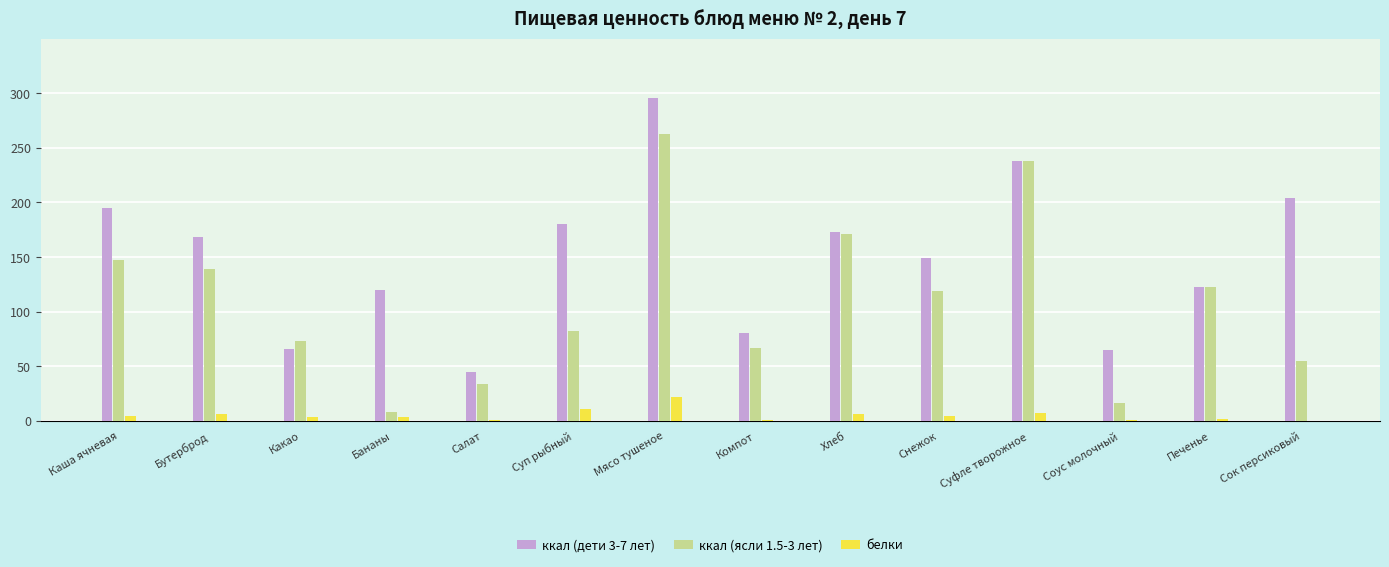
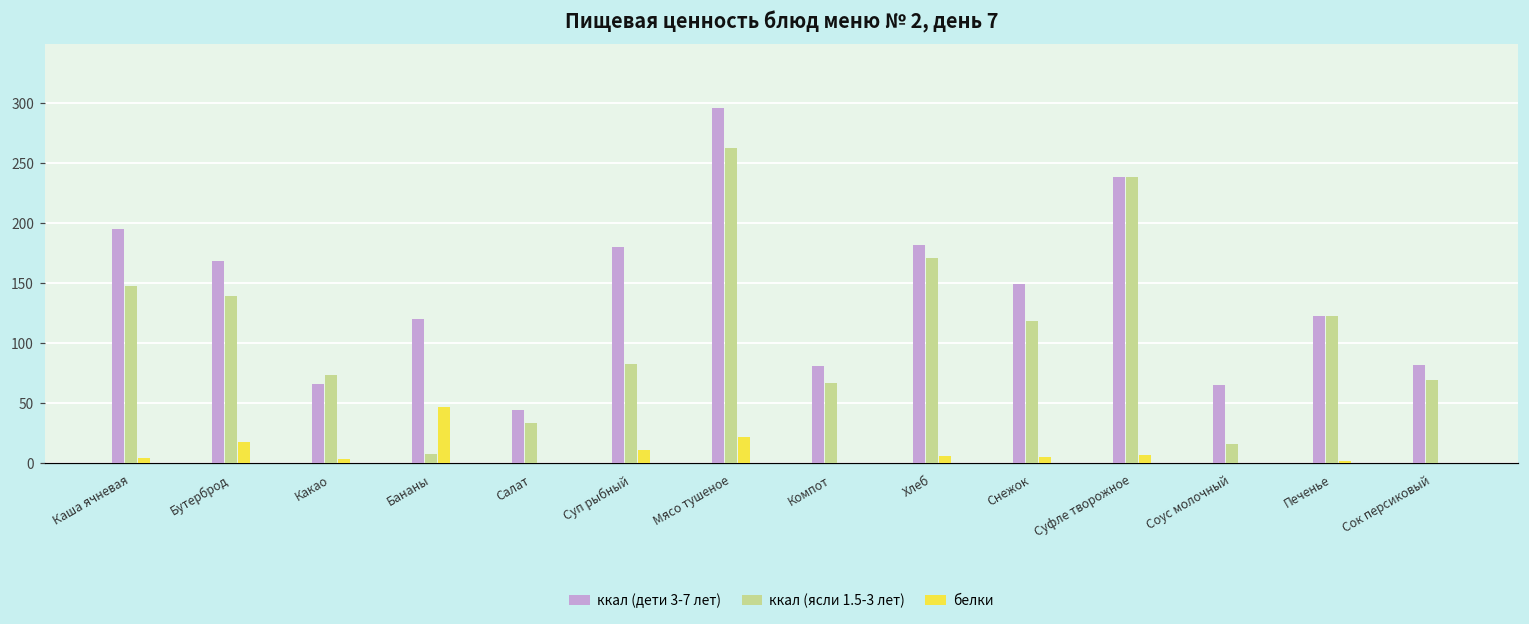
белки, Бутерброд: 6 -> 18
белки, Бананы: 4 -> 47
ккал (дети 3-7 лет), Хлеб: 173 -> 182
ккал (дети 3-7 лет), Сок персиковый: 204 -> 82
ккал (ясли 1.5-3 лет), Сок персиковый: 55 -> 69
